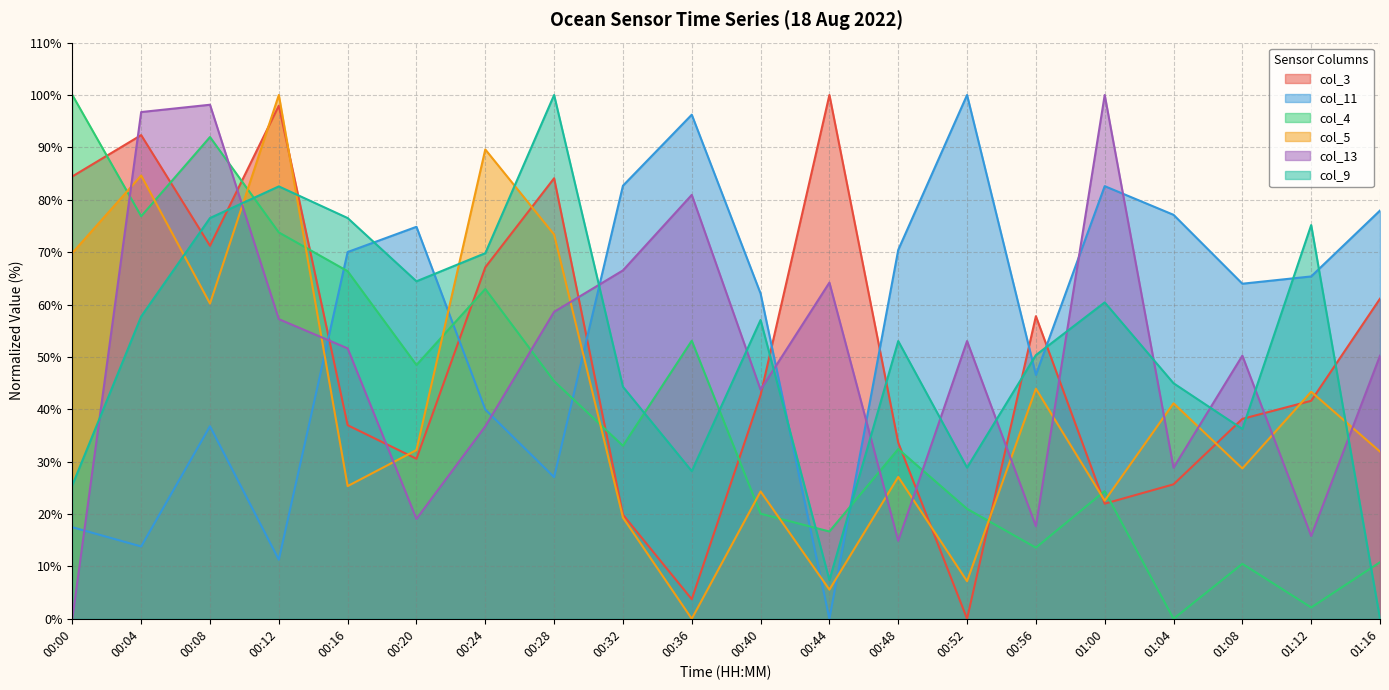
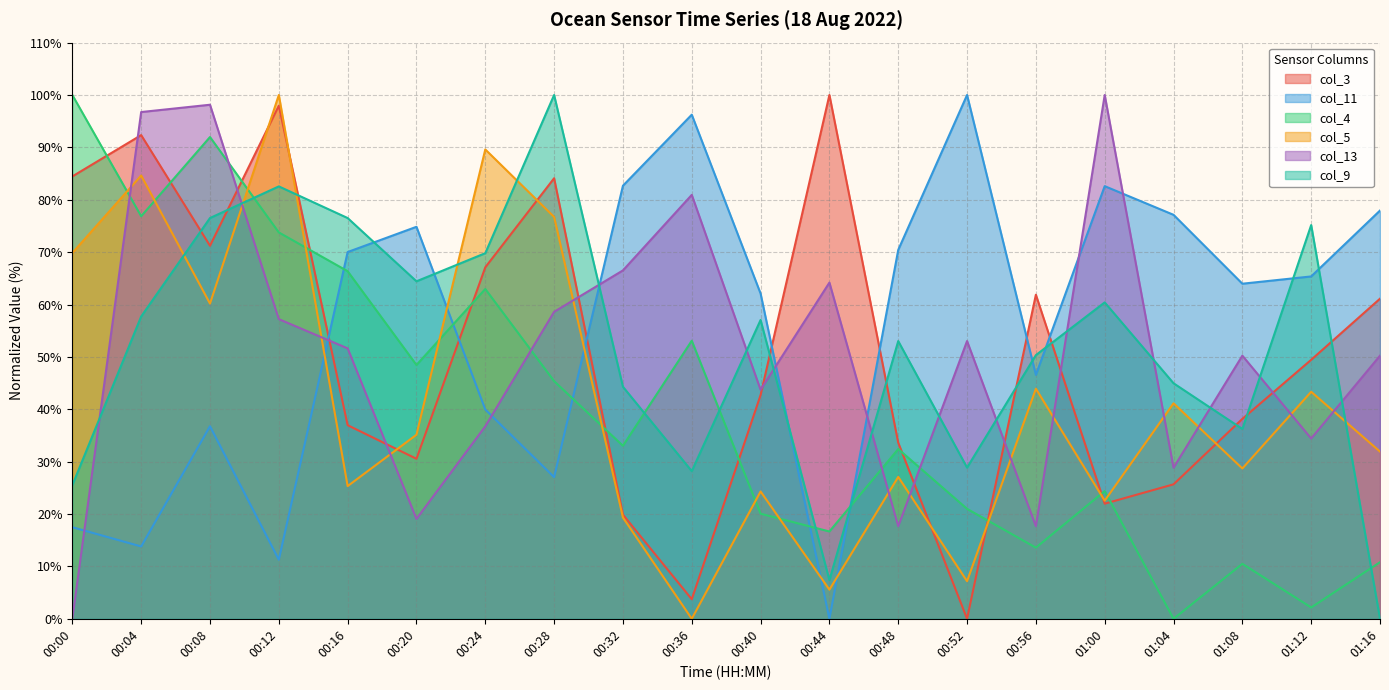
col_5, 00:20: 32% -> 35%
col_5, 00:28: 73% -> 77%
col_13, 00:48: 15% -> 18%
col_3, 00:56: 58% -> 62%
col_3, 01:12: 42% -> 49%
col_13, 01:12: 16% -> 34%
